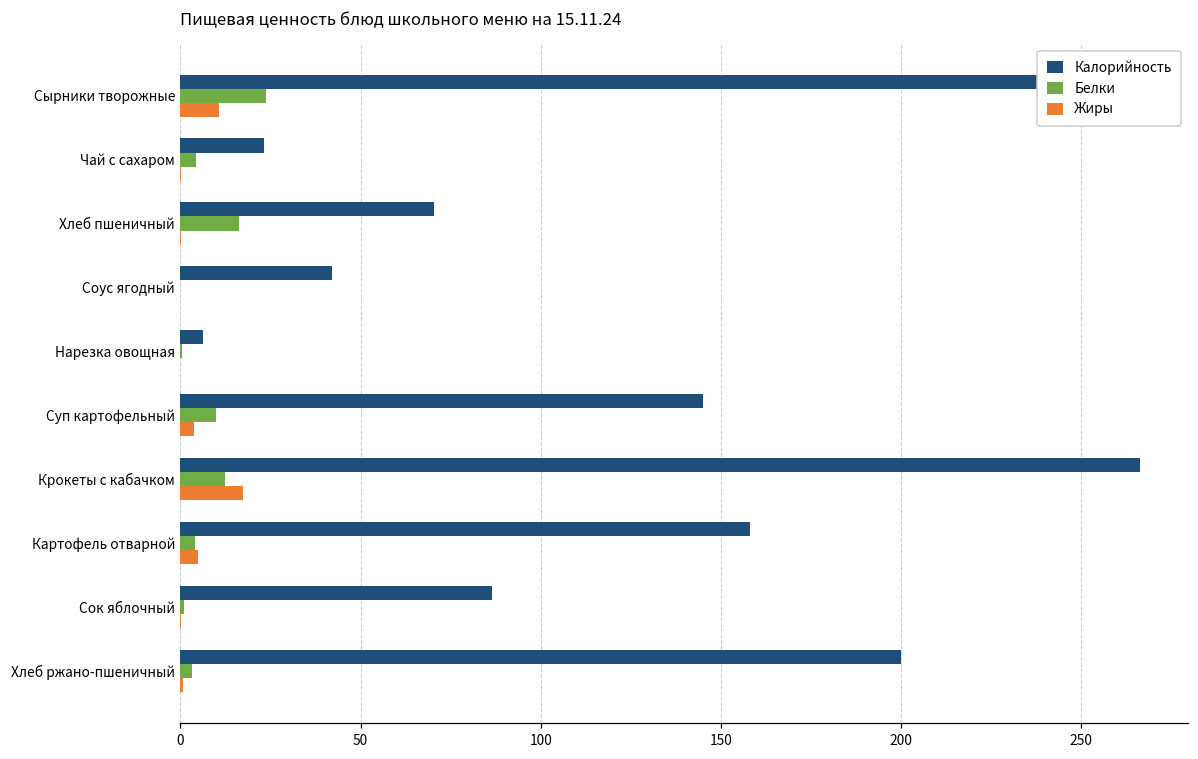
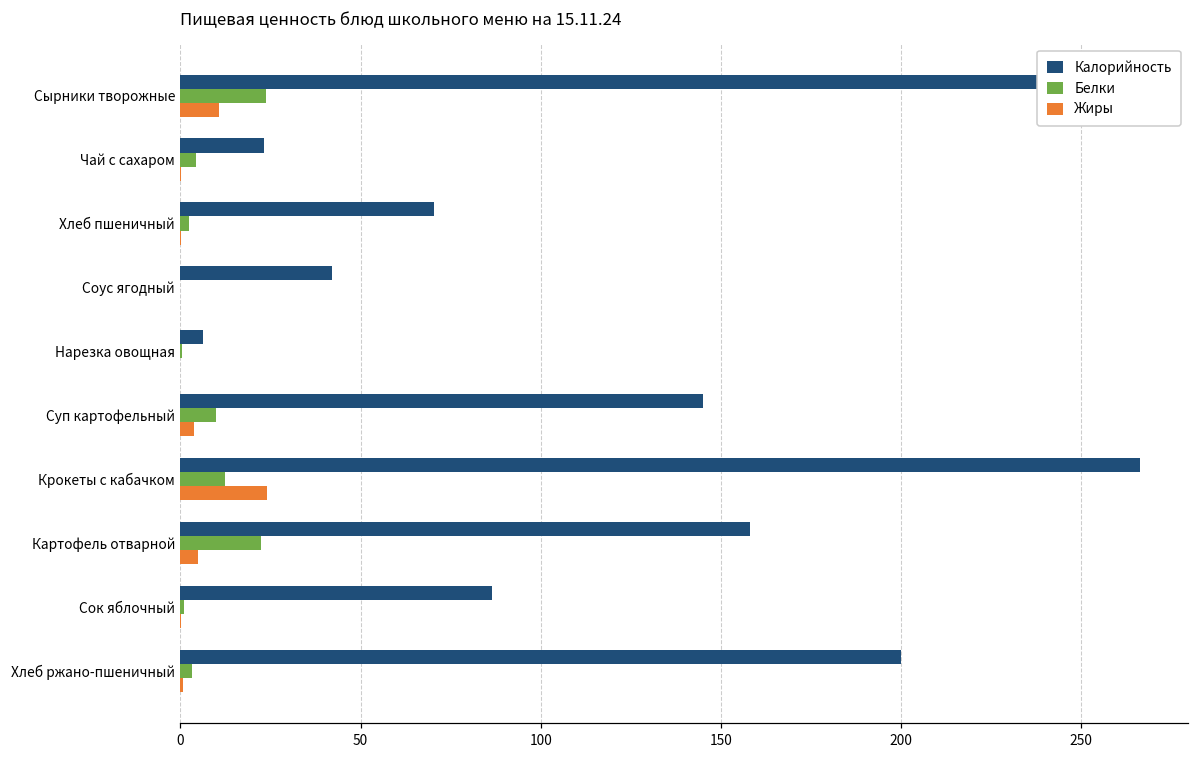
Белки, Хлеб пшеничный: 16 -> 2
Жиры, Крокеты с кабачком: 17 -> 24
Белки, Картофель отварной: 4 -> 22
